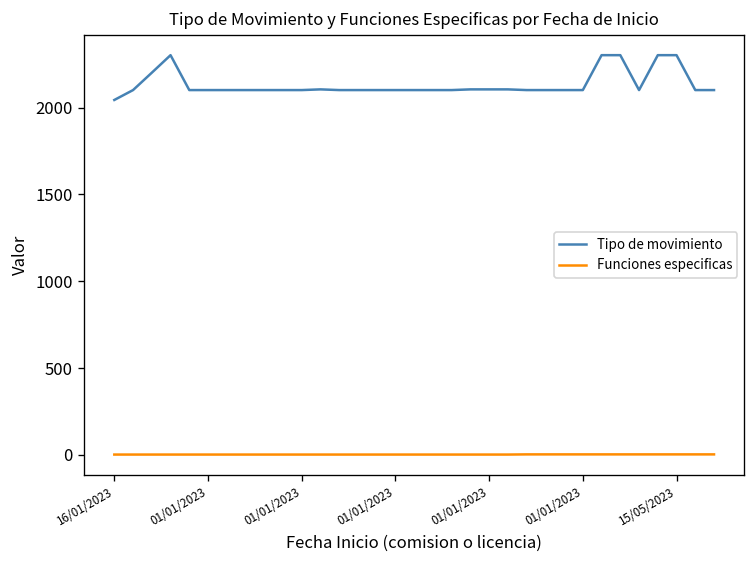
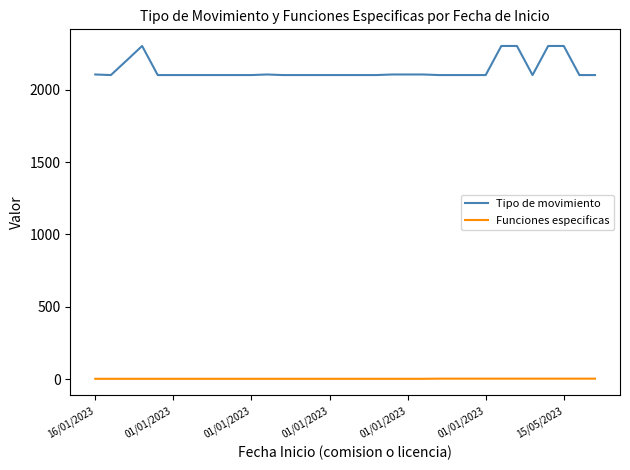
Tipo de movimiento, 16/01/2023: 2040 -> 2110
